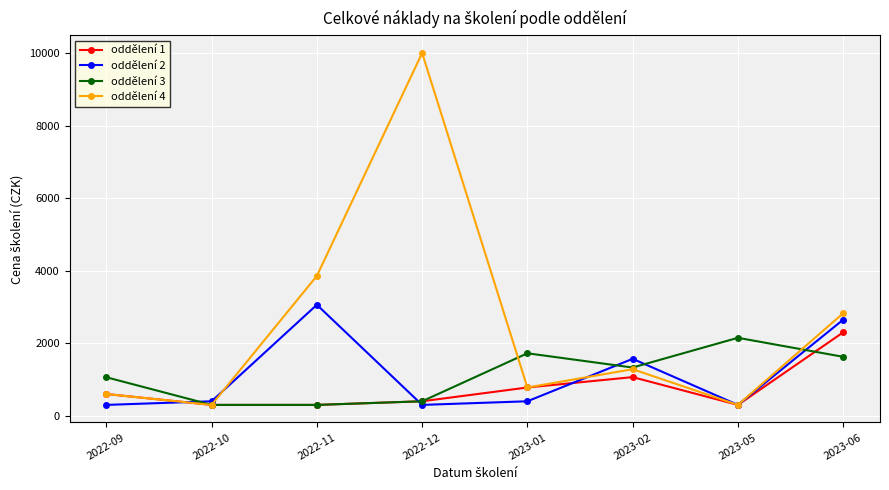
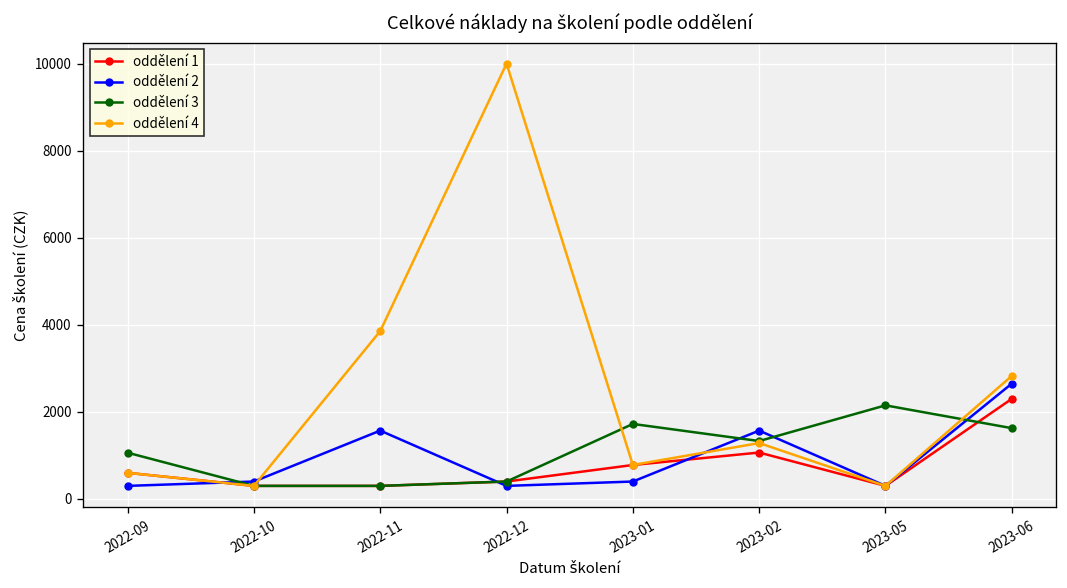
oddělení 2, 2022-11: 3100 -> 1600
